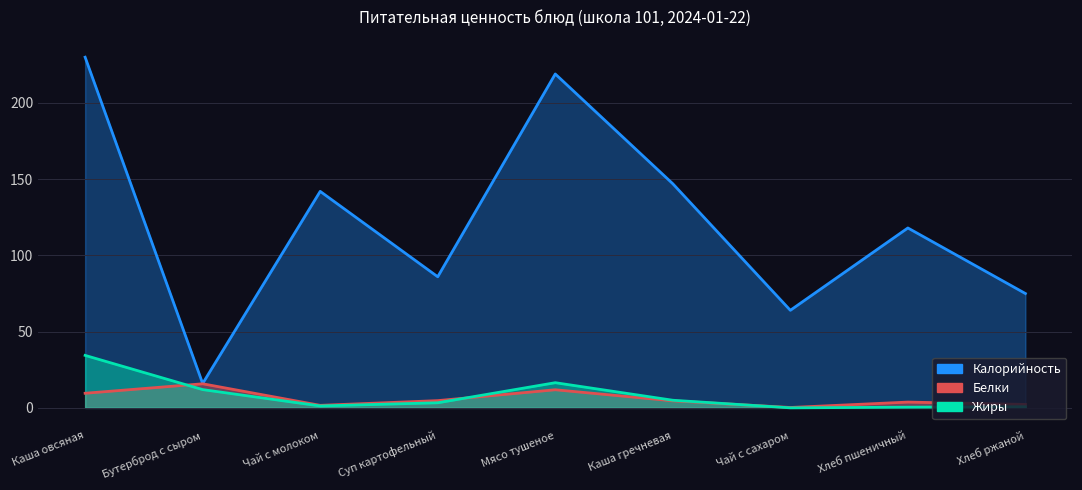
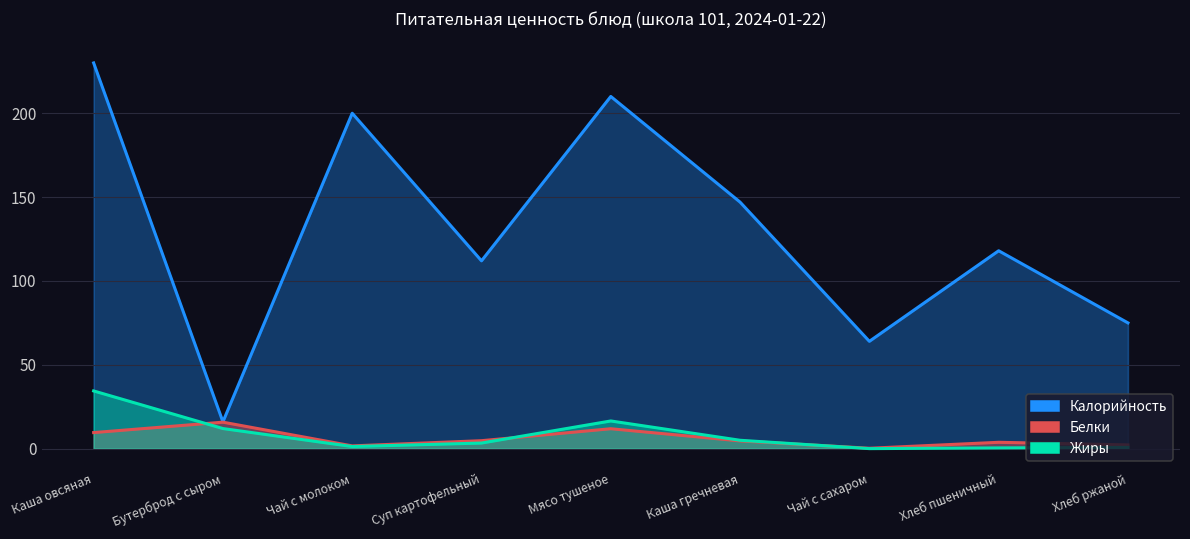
Калорийность, Чай с молоком: 142 -> 200
Калорийность, Суп картофельный: 86 -> 112
Калорийность, Мясо тушеное: 219 -> 210
